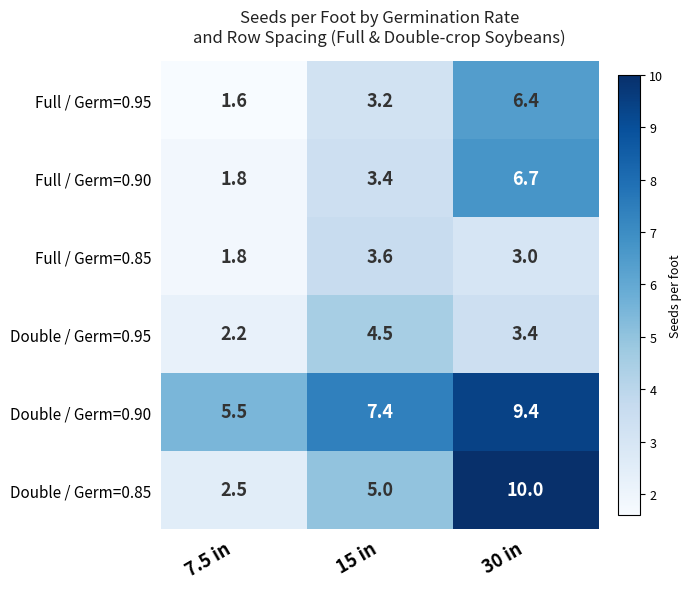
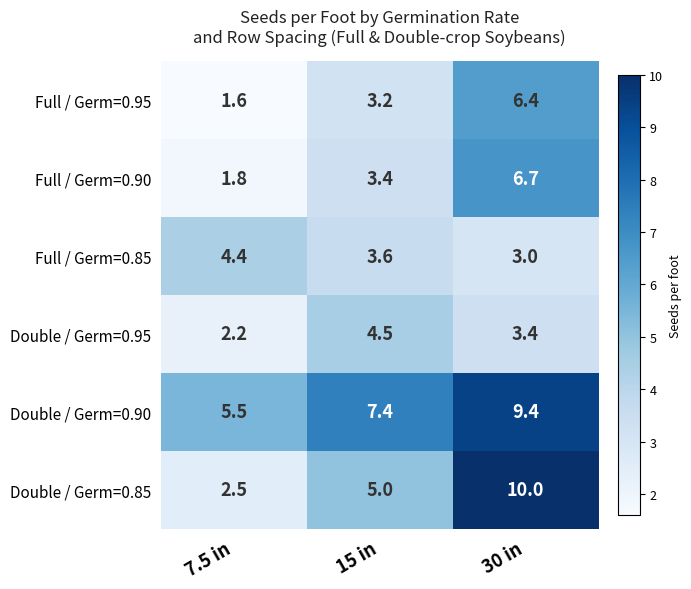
Full / Germ=0.85, 7.5 in: 1.8 -> 4.4
